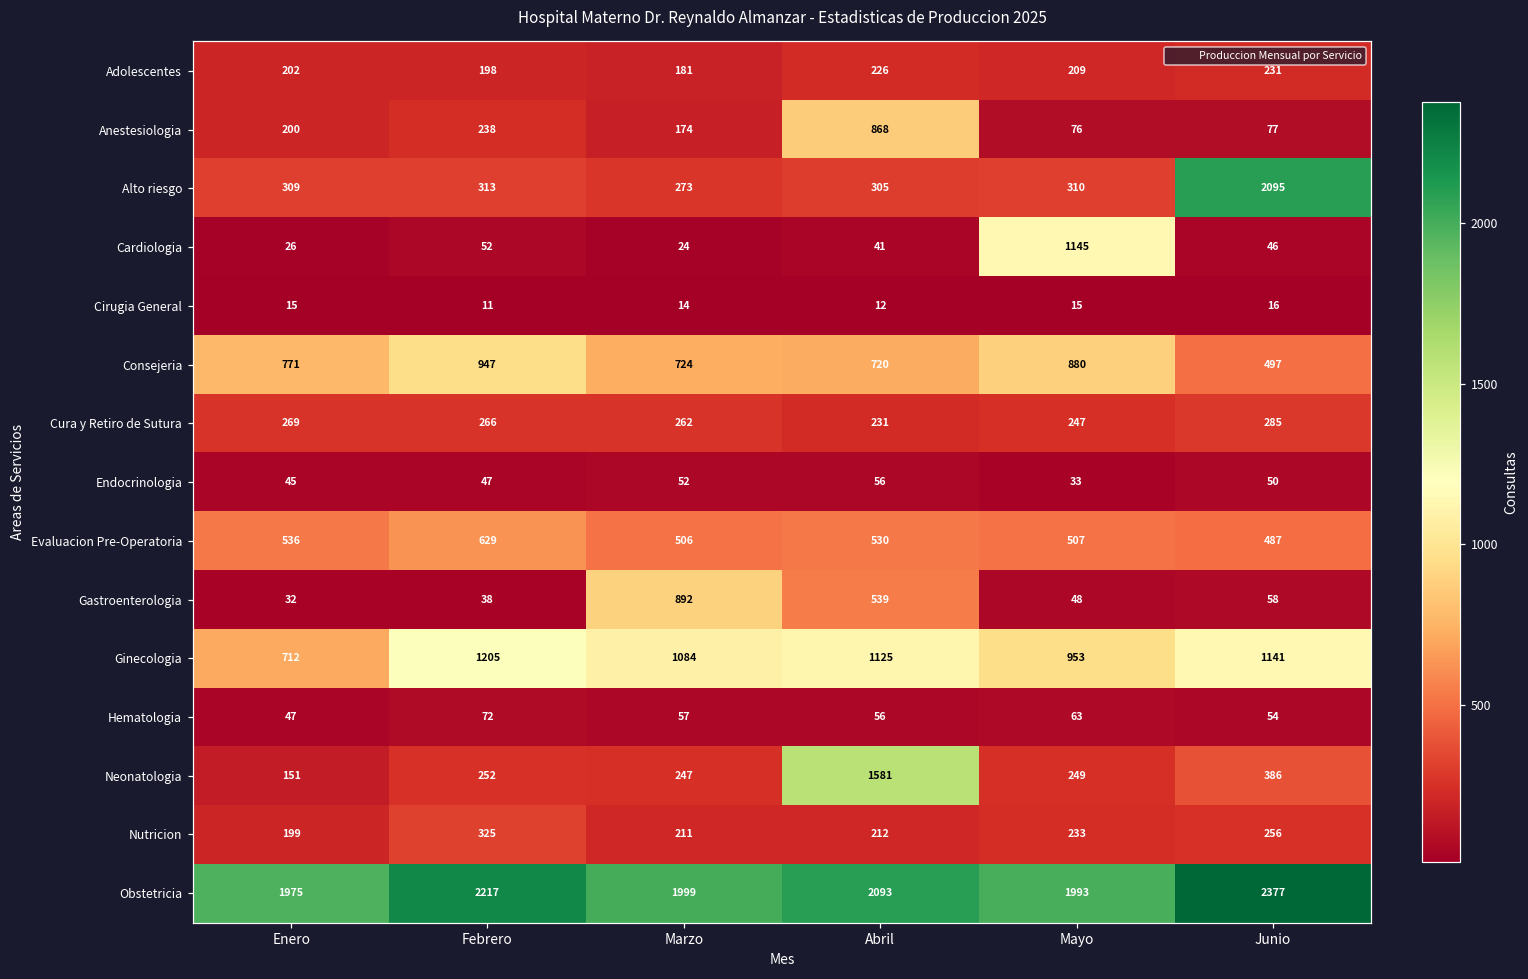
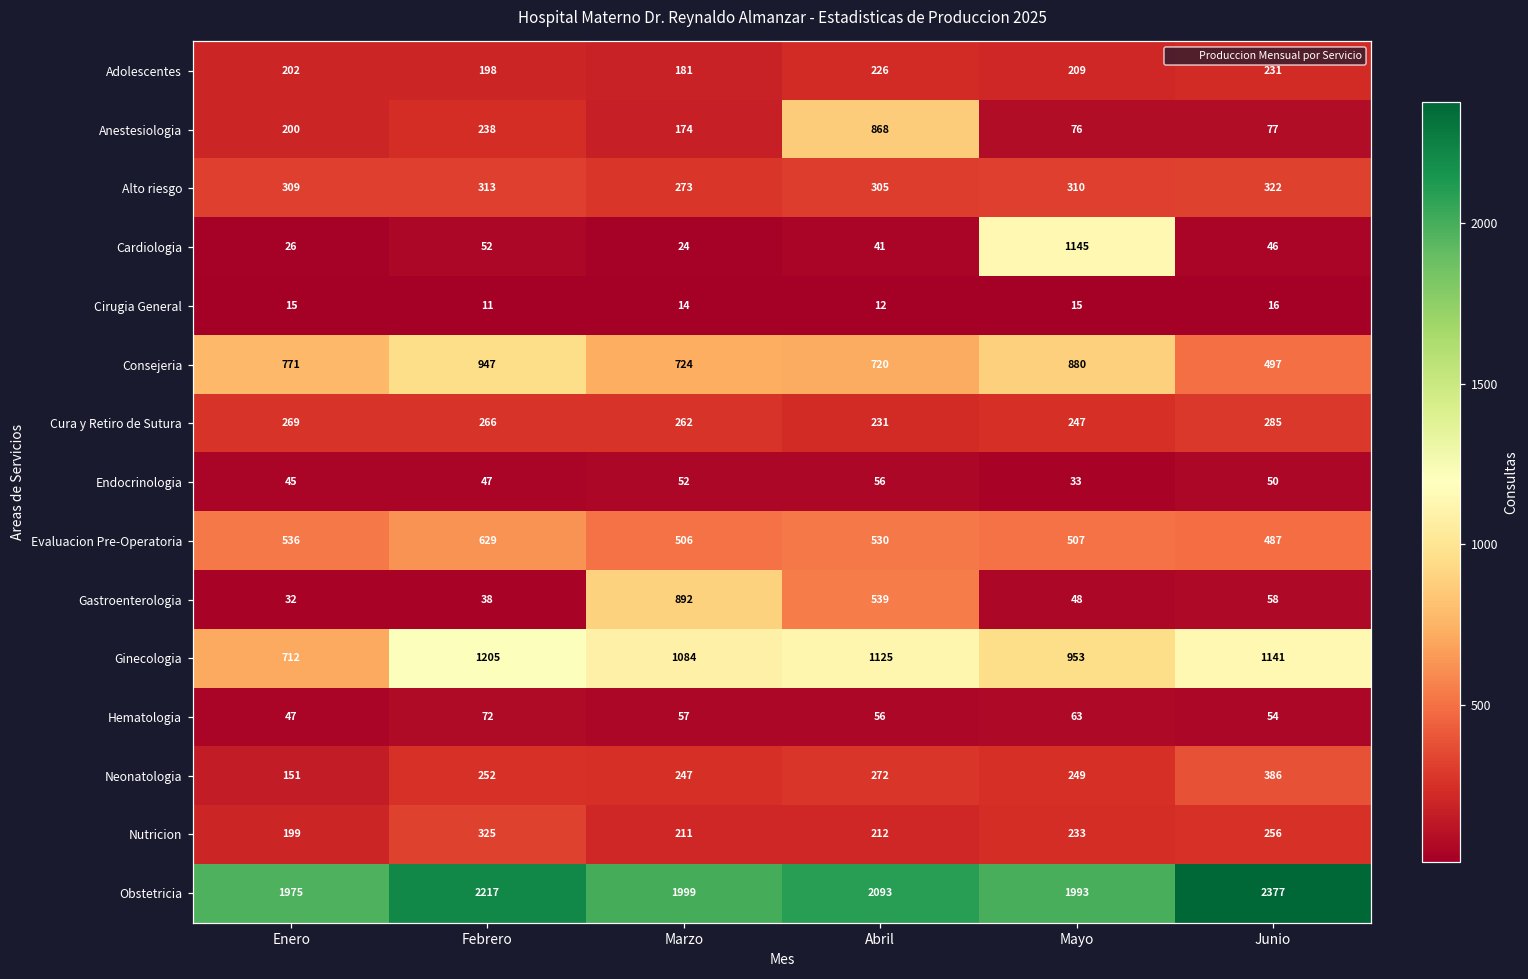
Alto riesgo, Junio: 2095 -> 322
Neonatologia, Abril: 1581 -> 272
